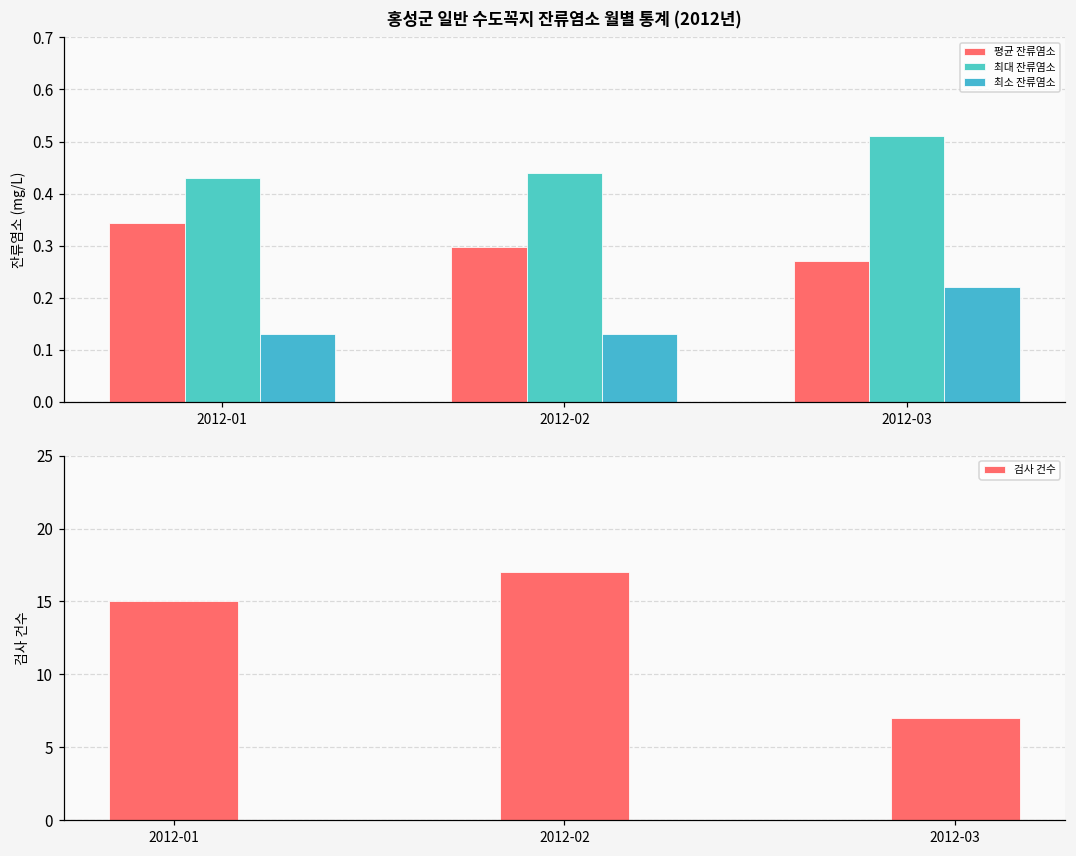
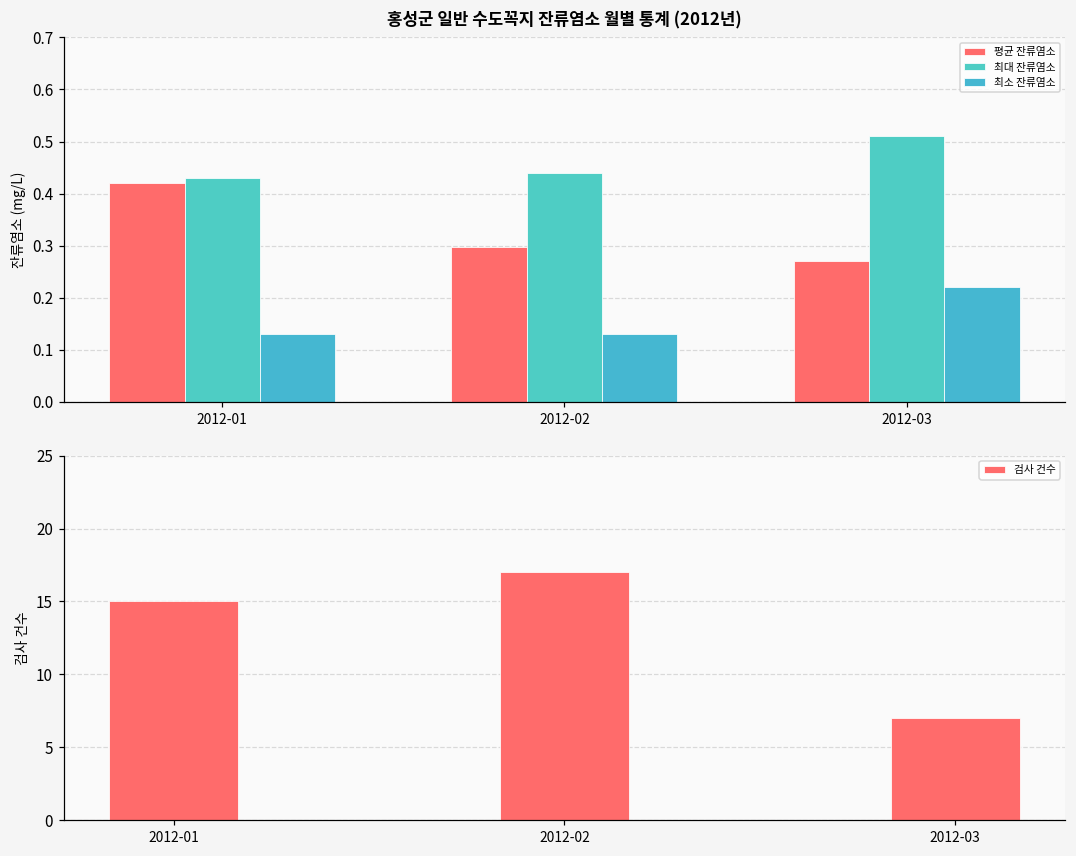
홍성군 일반 수도꼭지 잔류염소 월별 통계 (2012년), 평균 잔류염소, 2012-01: 0.34 -> 0.42
